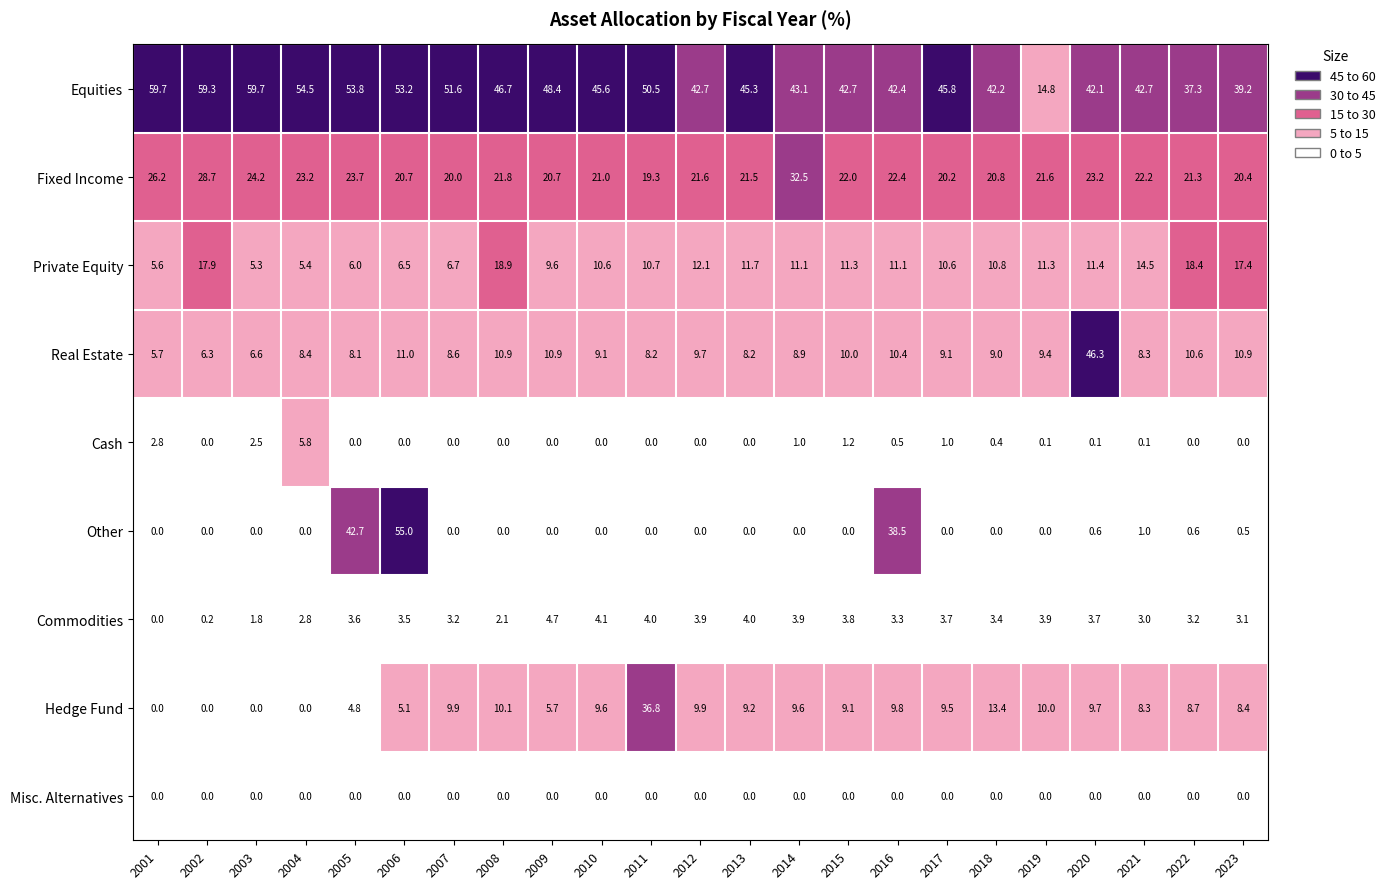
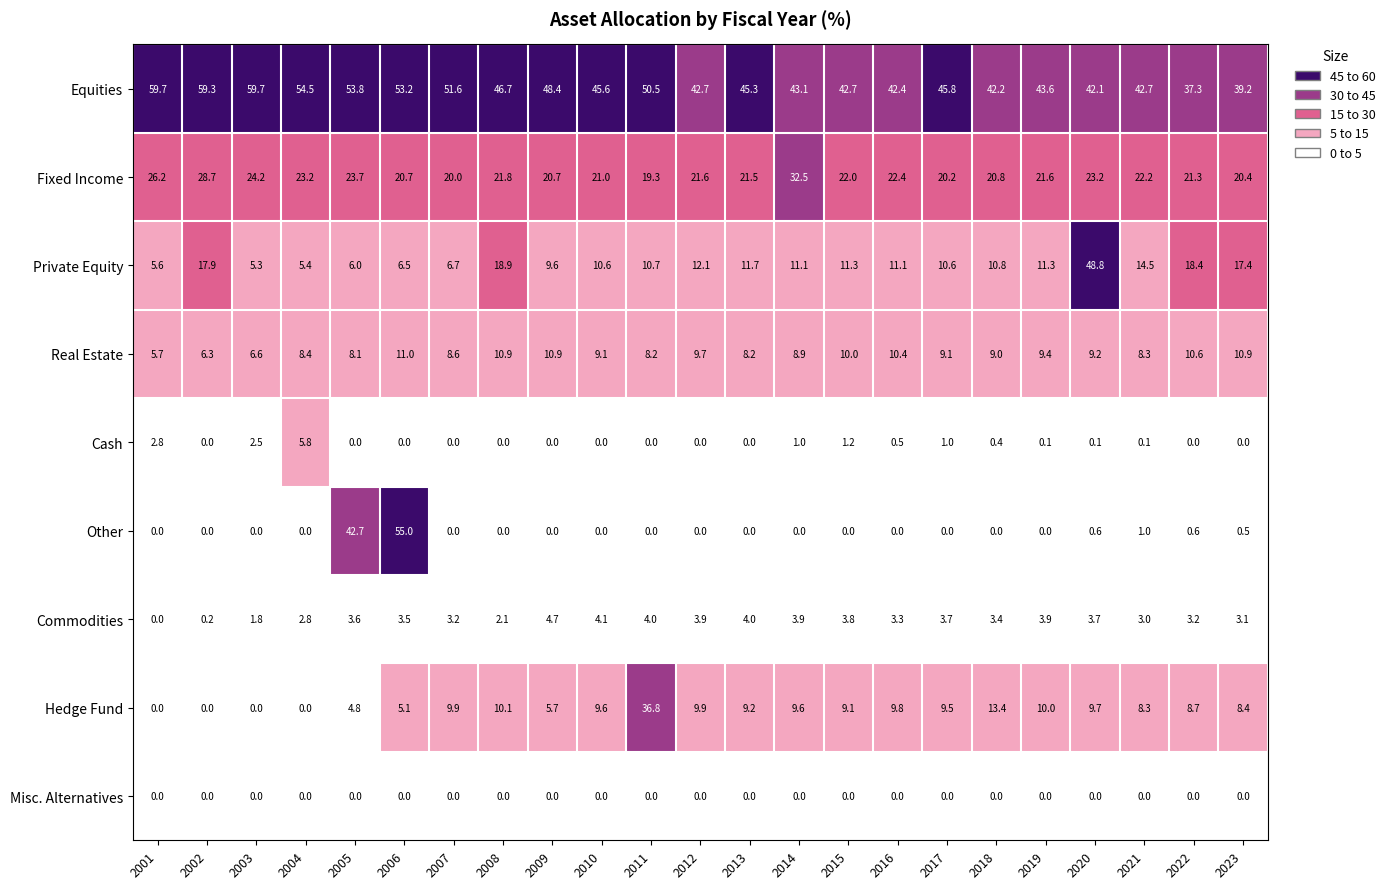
Equities, 2019: 14.8 -> 43.6
Private Equity, 2020: 11.4 -> 48.8
Real Estate, 2020: 46.3 -> 9.2
Other, 2016: 38.5 -> 0.0
